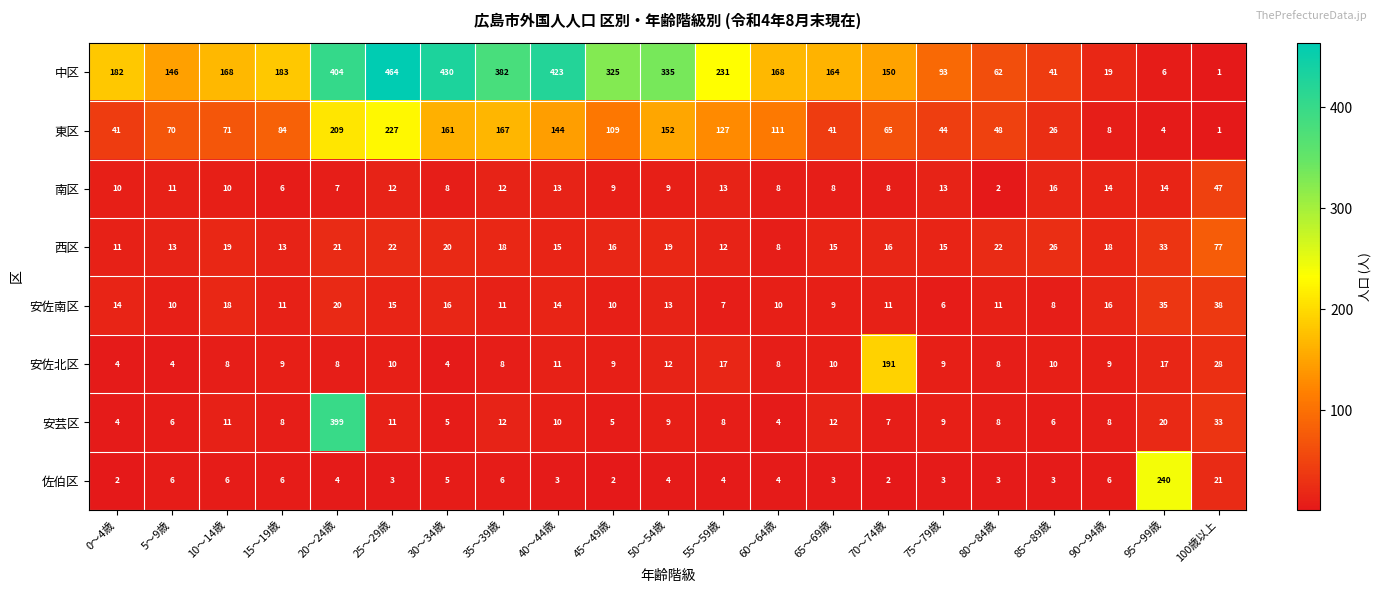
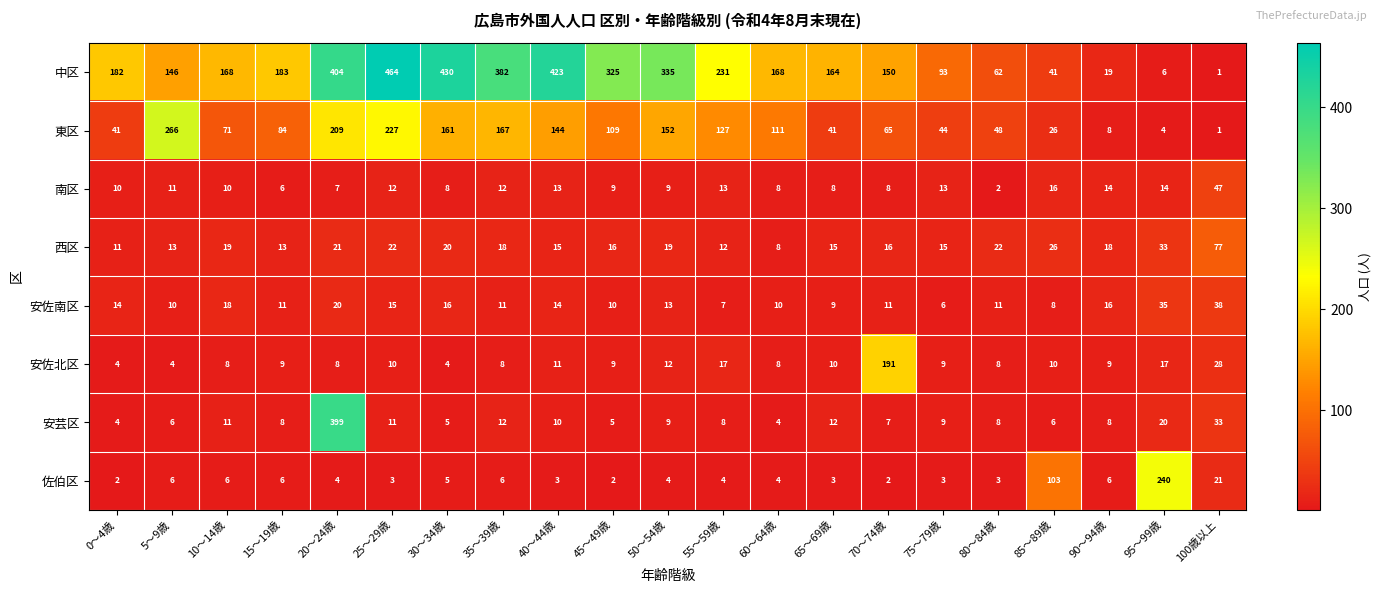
東区, 5～9歳: 70 -> 266
佐伯区, 85～89歳: 3 -> 103
